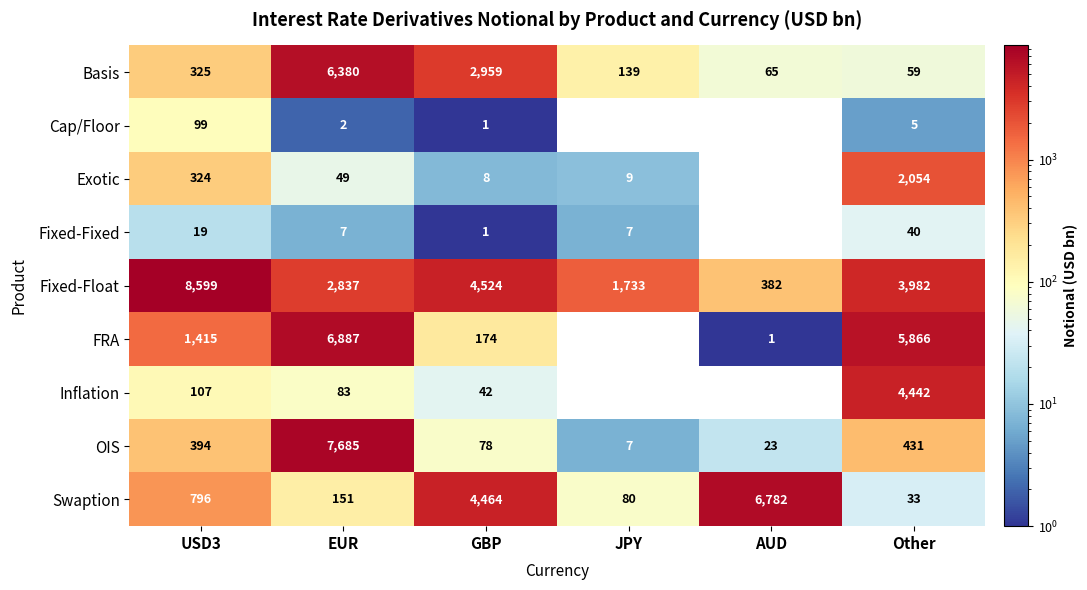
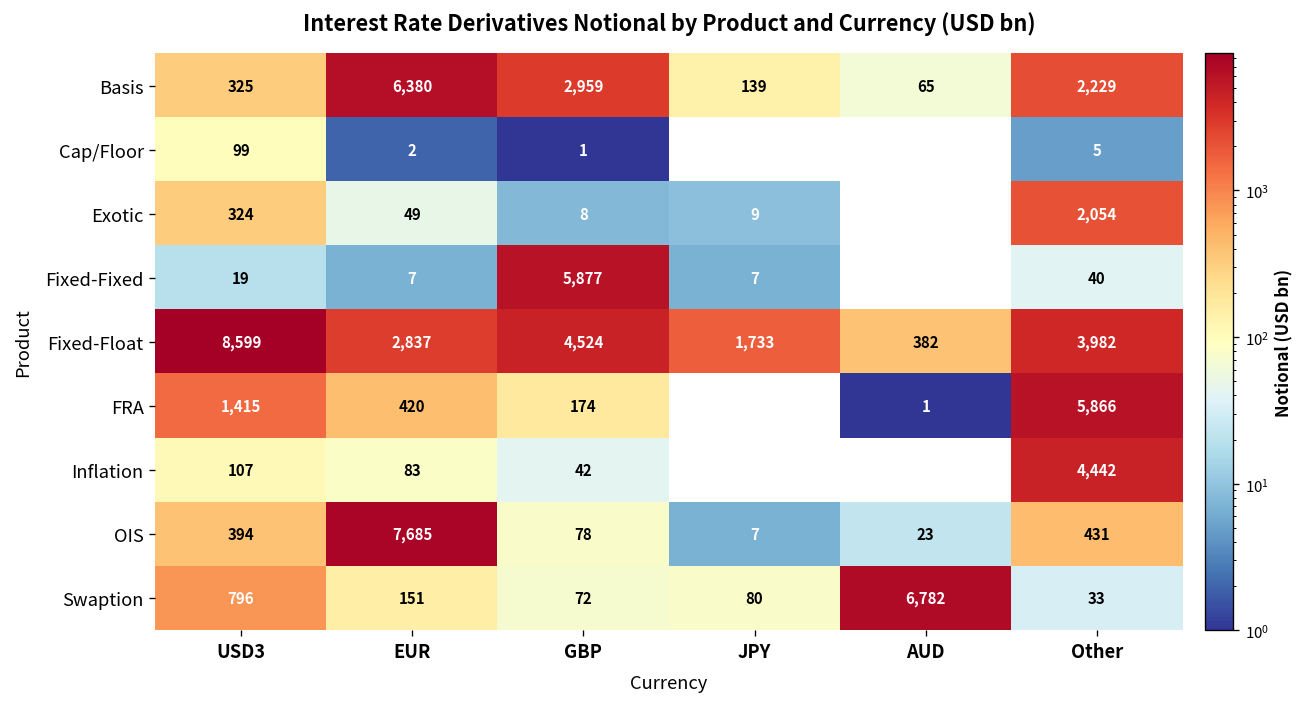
Basis, Other: 59 -> 2,229
Fixed-Fixed, GBP: 1 -> 5,877
FRA, EUR: 6,887 -> 420
Swaption, GBP: 4,464 -> 72
